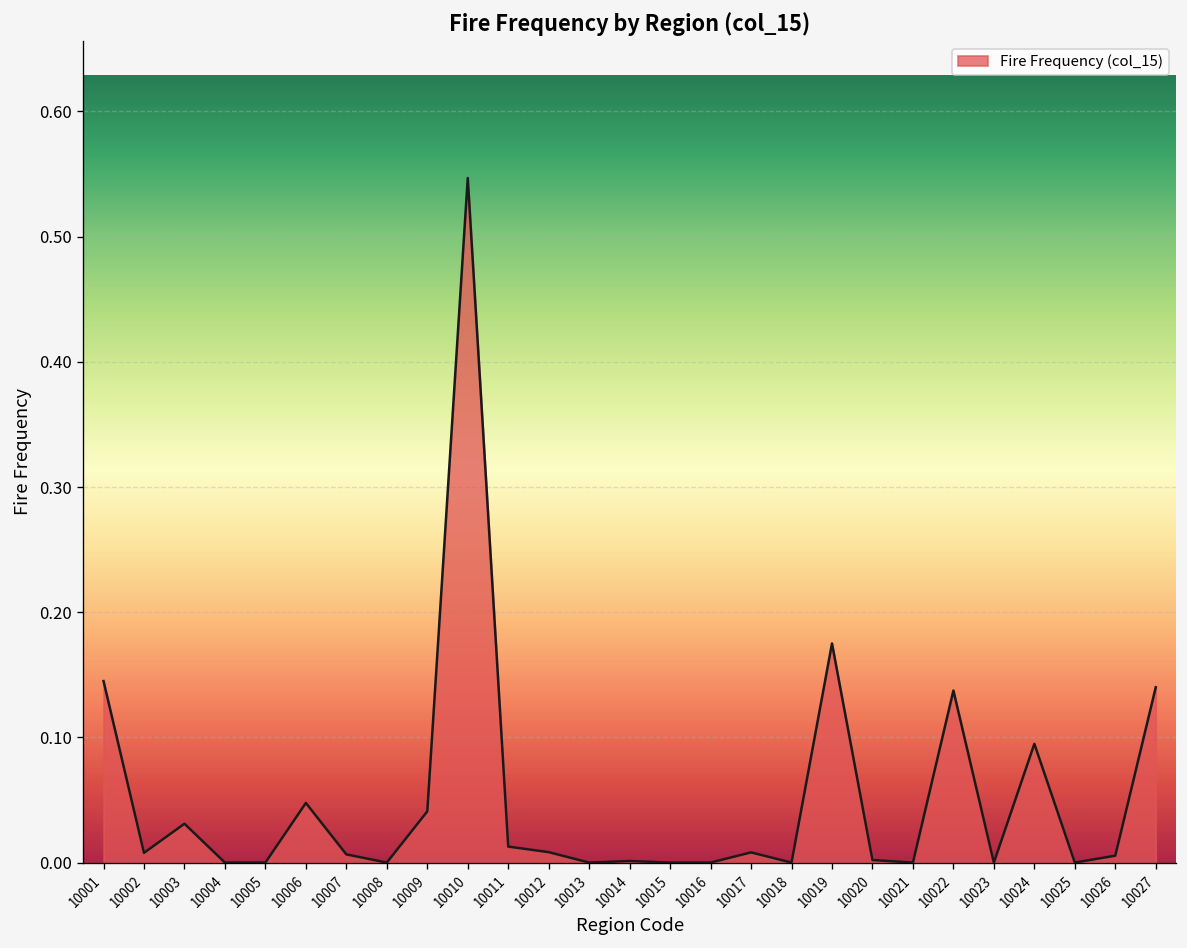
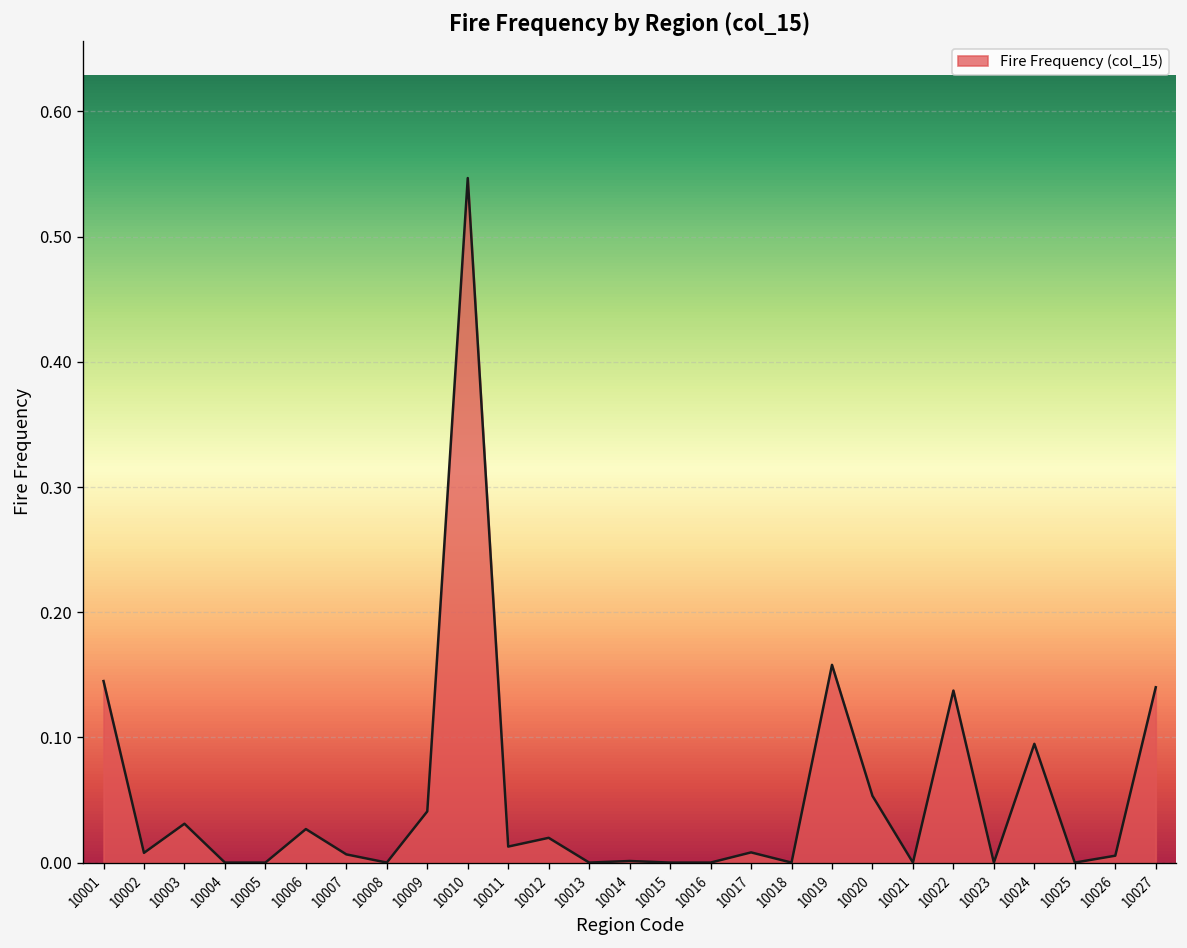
10006: 0.048 -> 0.027
10012: 0.008 -> 0.020
10019: 0.175 -> 0.158
10020: 0.002 -> 0.053
